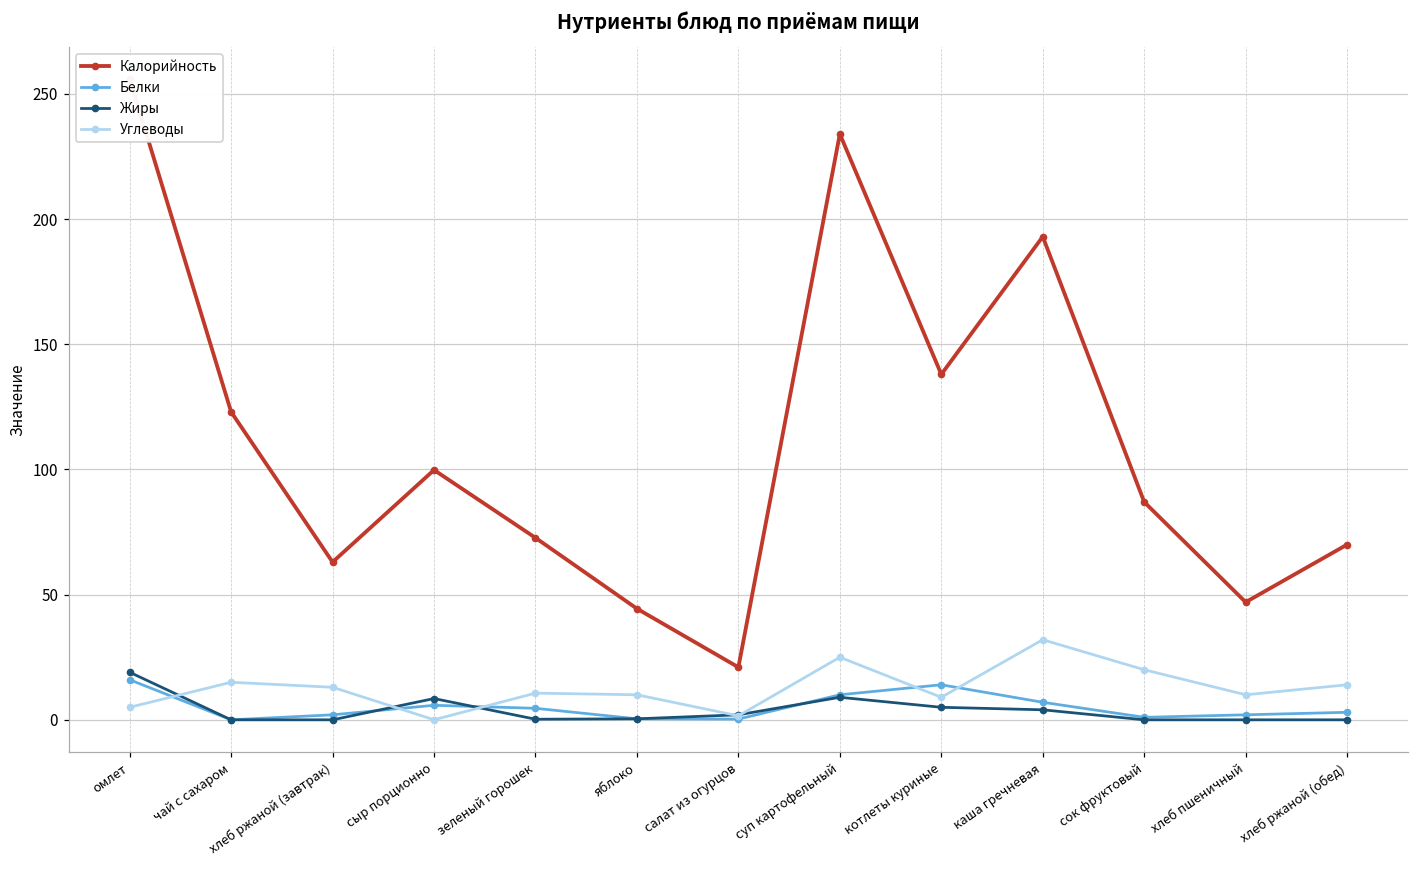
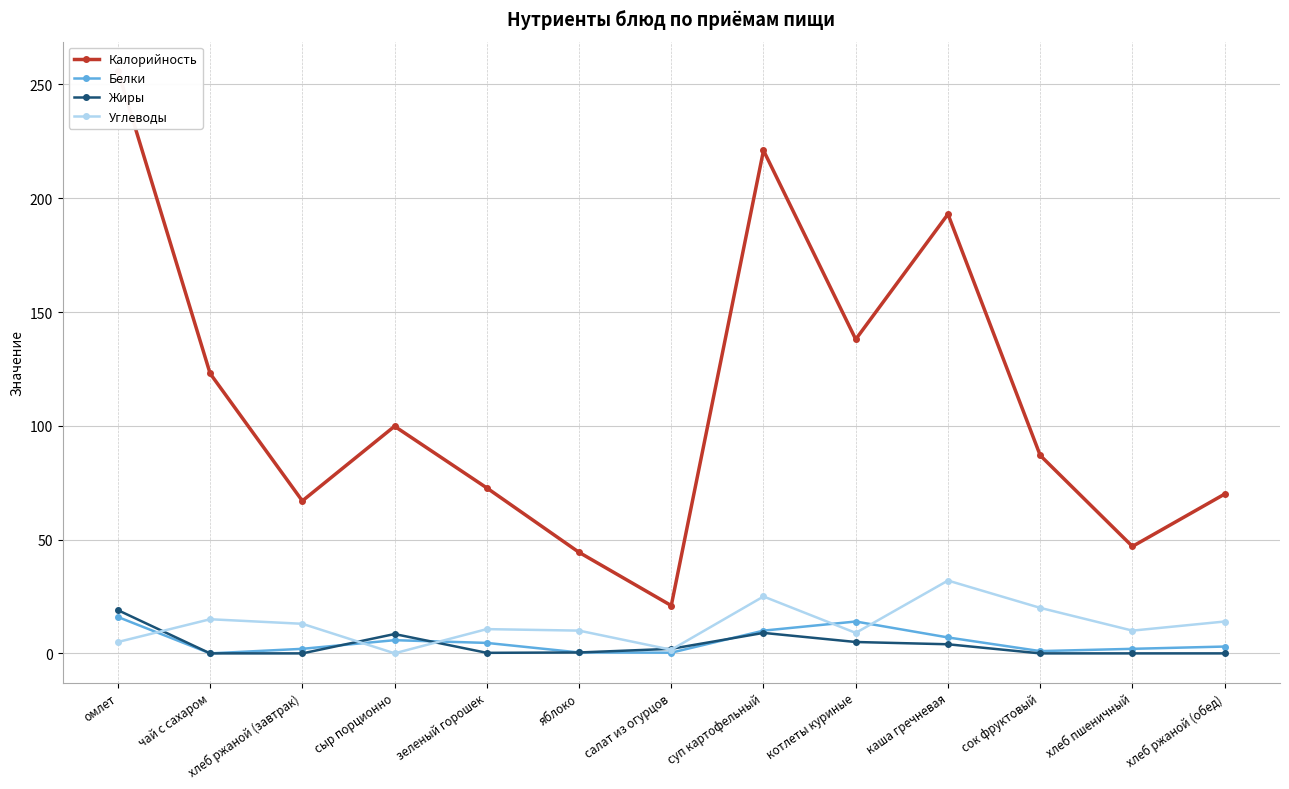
Калорийность, хлеб ржаной (завтрак): 63 -> 67
Калорийность, суп картофельный: 234 -> 221
